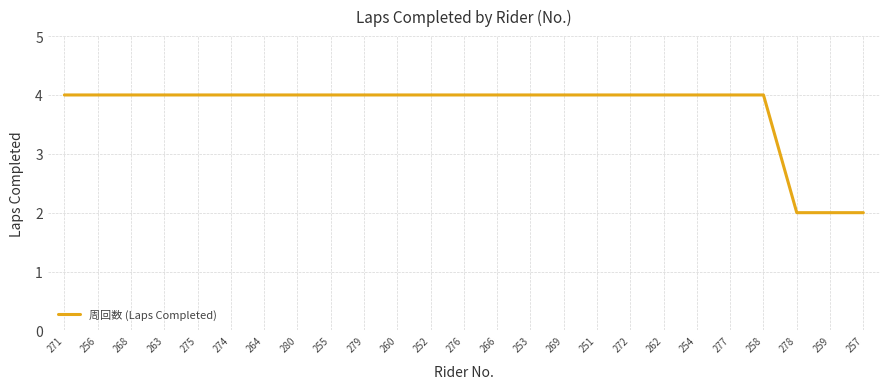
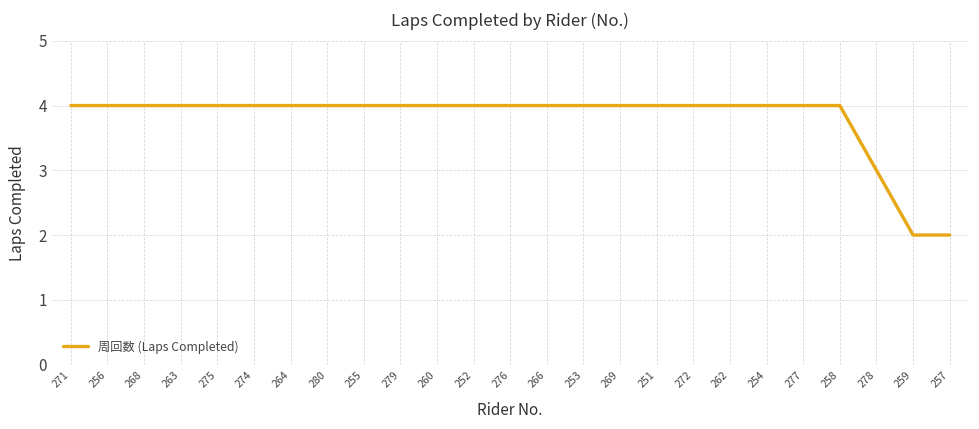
278: 2 -> 3
